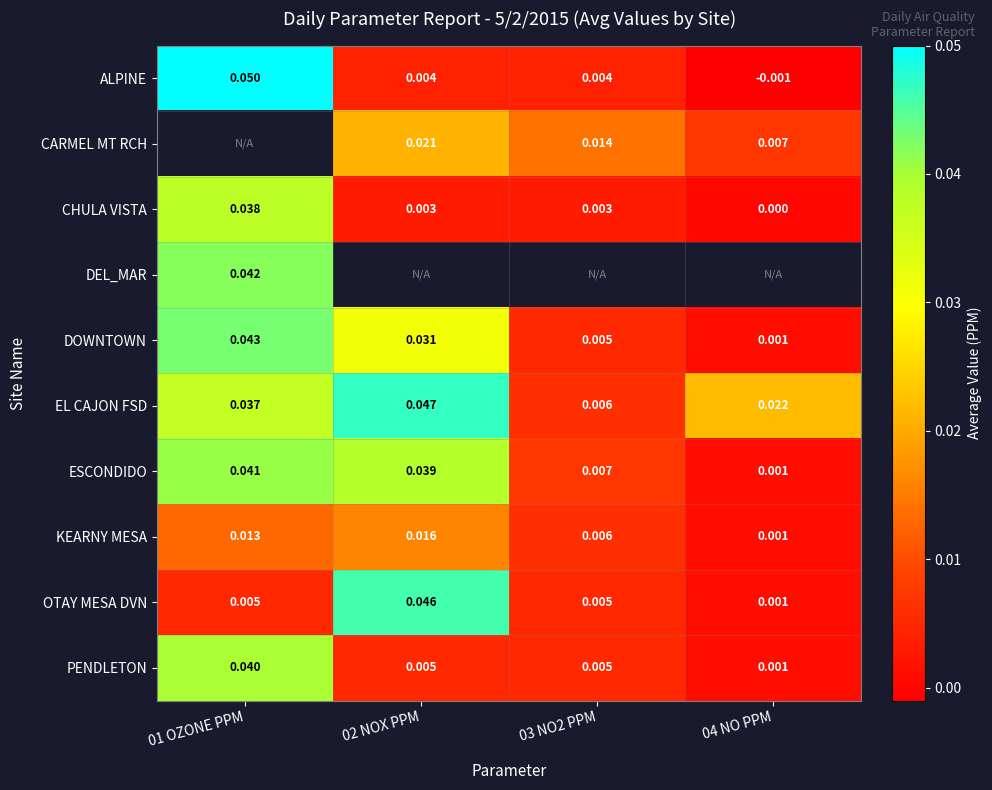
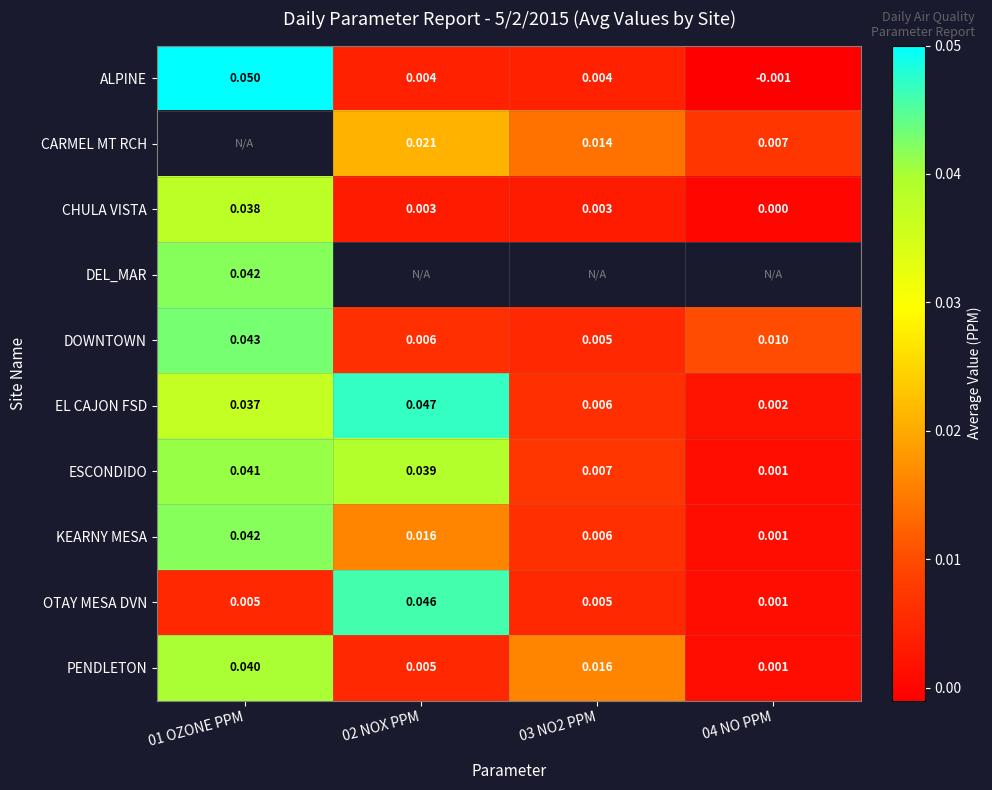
DOWNTOWN, 02 NOX PPM: 0.031 -> 0.006
DOWNTOWN, 04 NO PPM: 0.001 -> 0.010
EL CAJON FSD, 04 NO PPM: 0.022 -> 0.002
KEARNY MESA, 01 OZONE PPM: 0.013 -> 0.042
PENDLETON, 03 NO2 PPM: 0.005 -> 0.016
